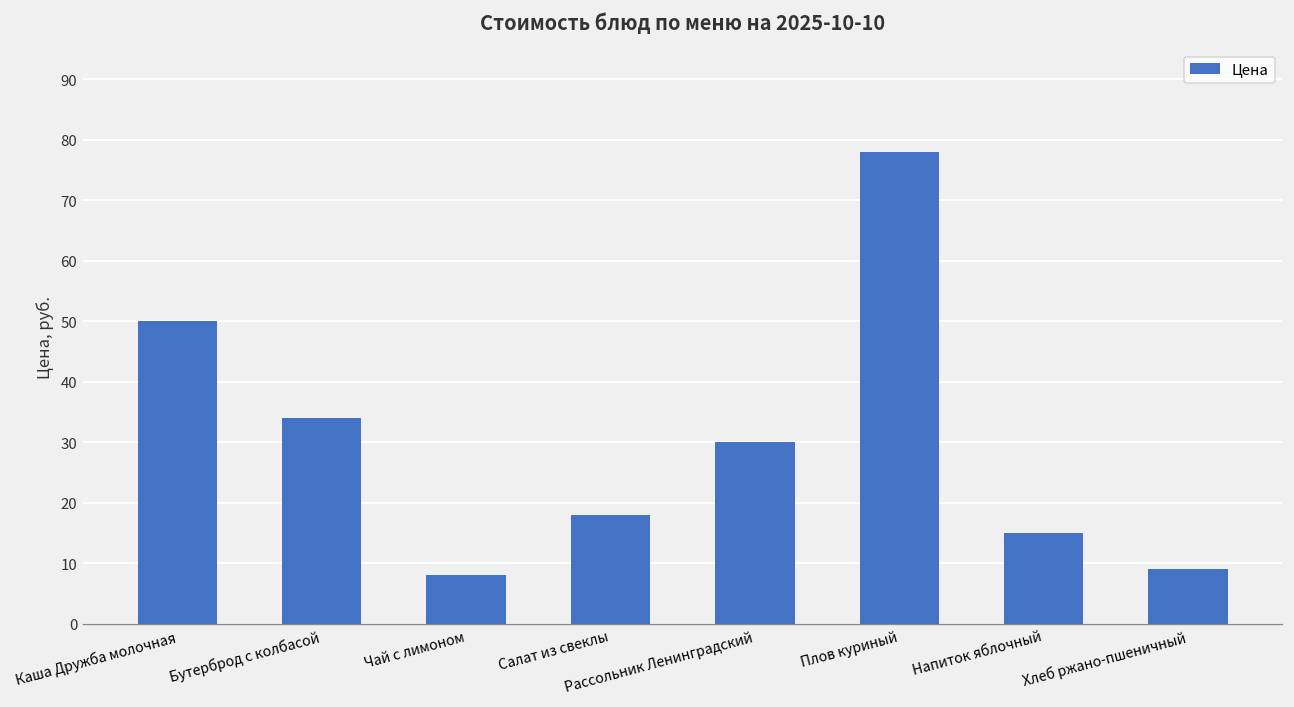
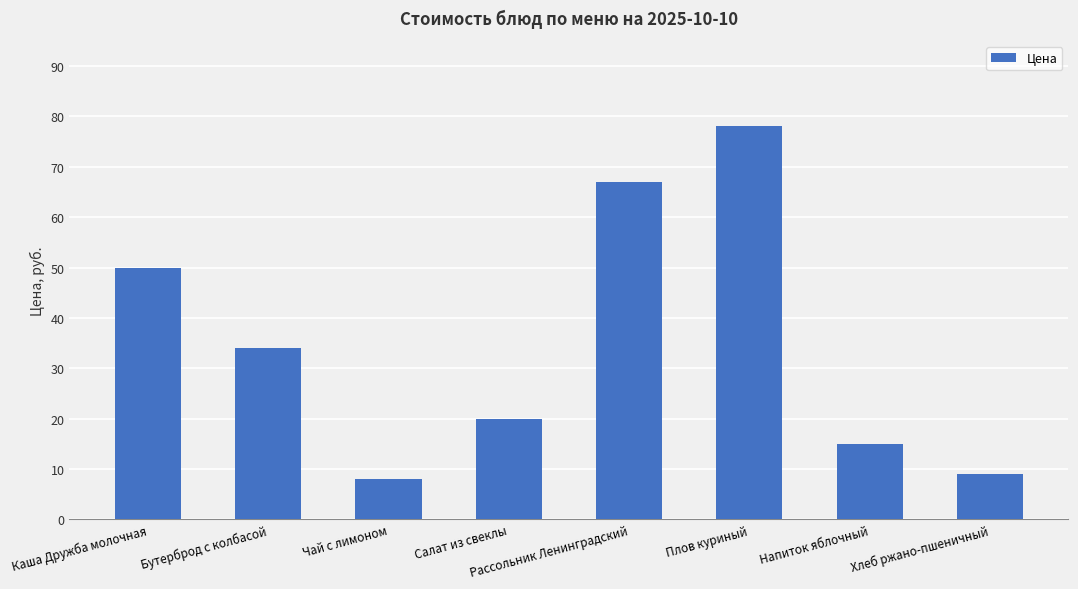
Салат из свеклы: 18 -> 20
Рассольник Ленинградский: 30 -> 67
